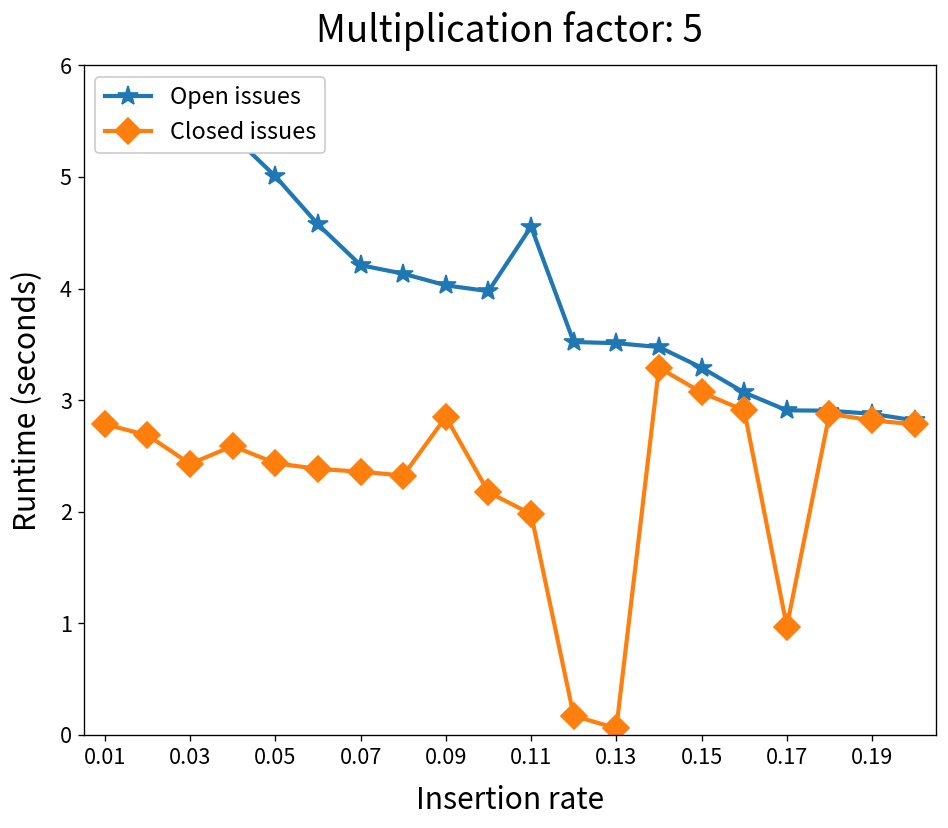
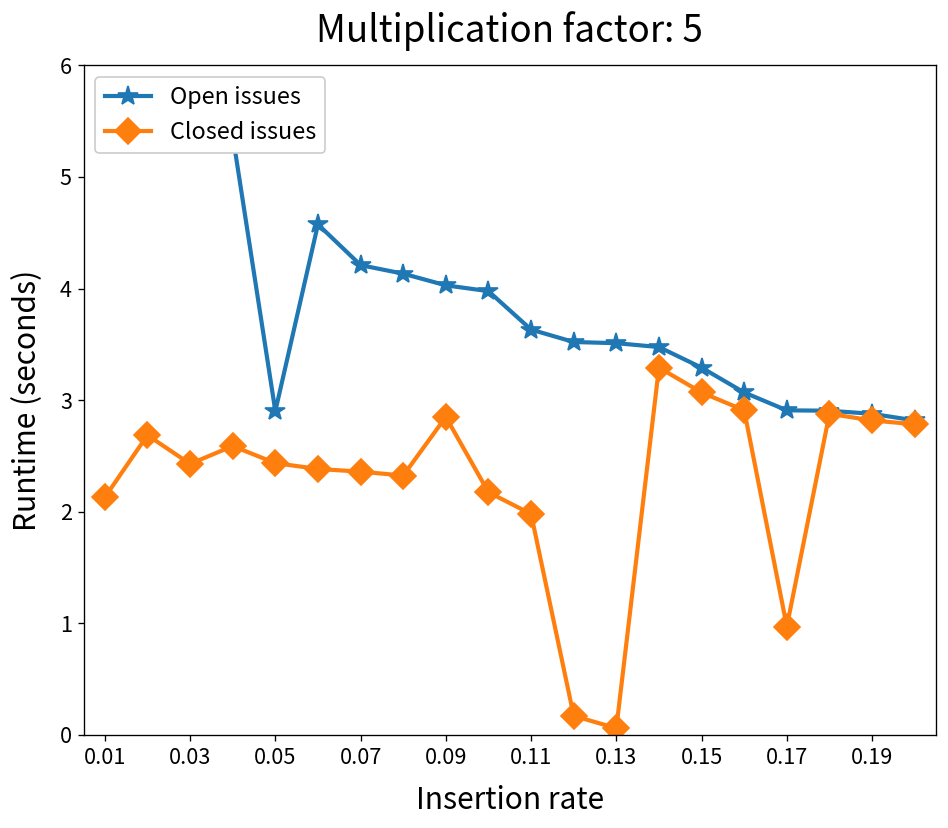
Closed issues, 0.01: 2.8 -> 2.1
Open issues, 0.05: 5.0 -> 2.9
Open issues, 0.11: 4.6 -> 3.6
